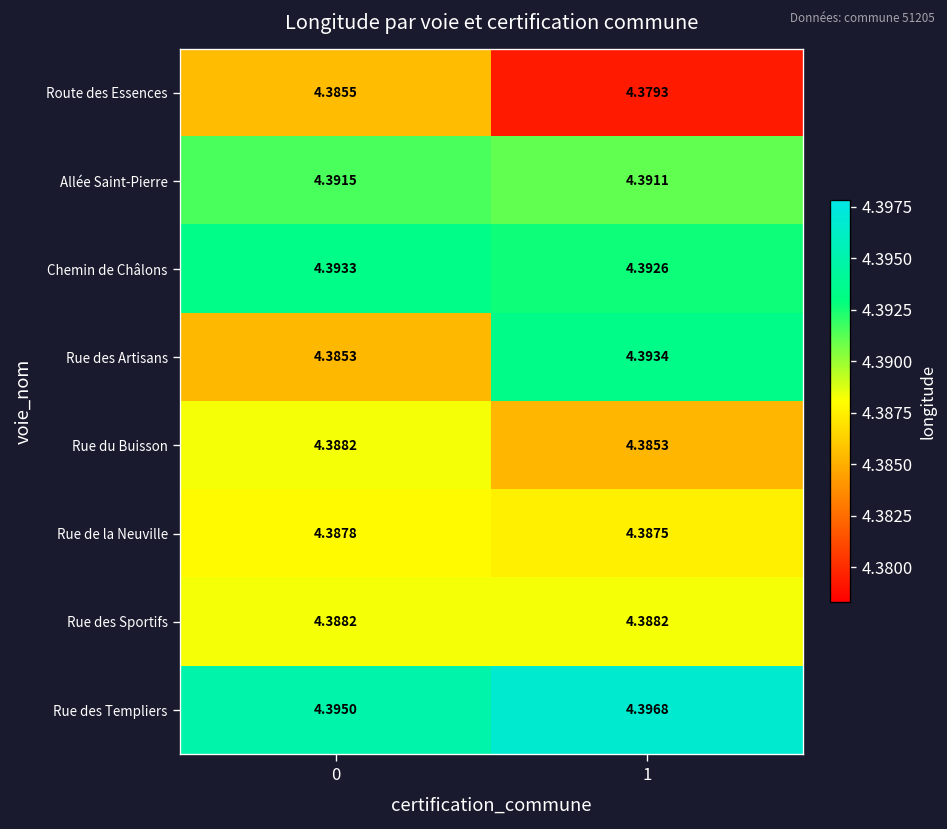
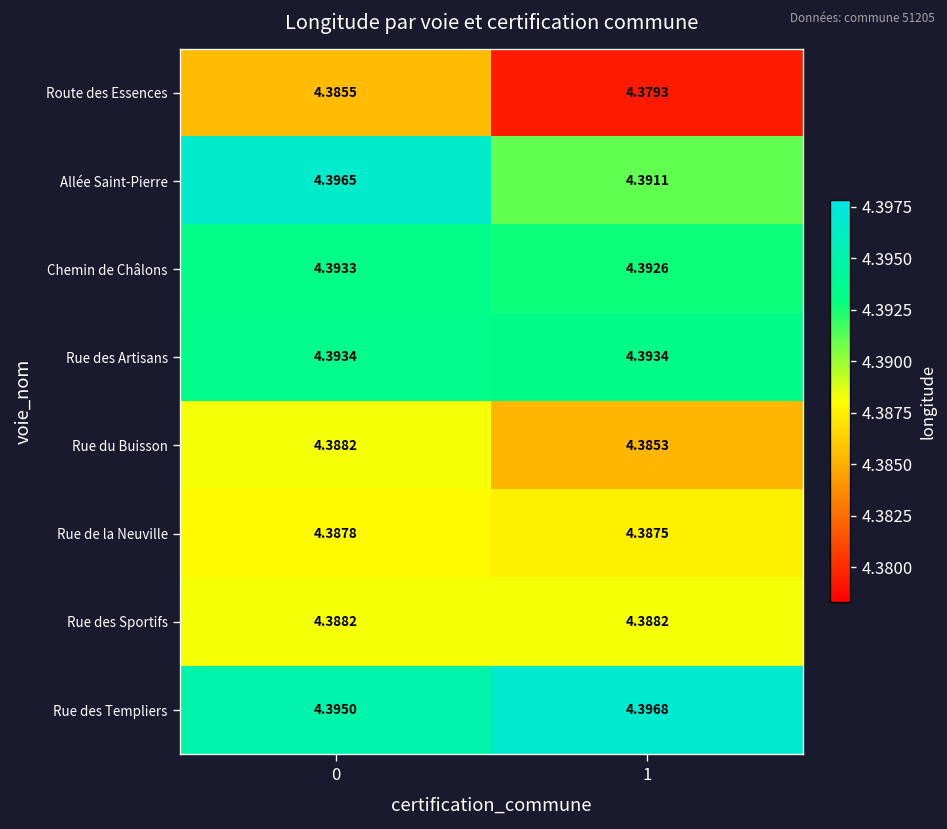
Allée Saint-Pierre, 0: 4.3915 -> 4.3965
Rue des Artisans, 0: 4.3853 -> 4.3934
